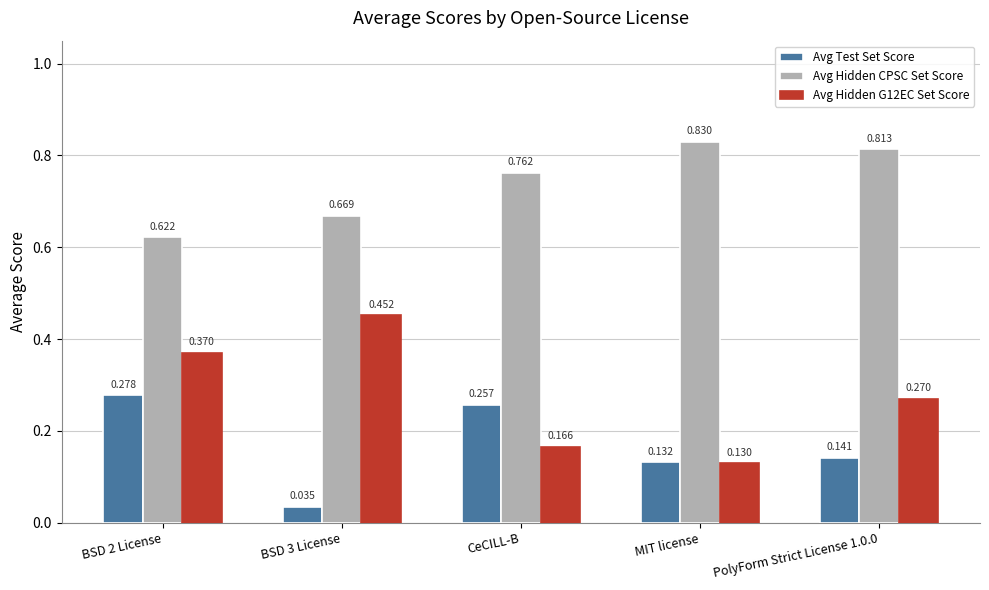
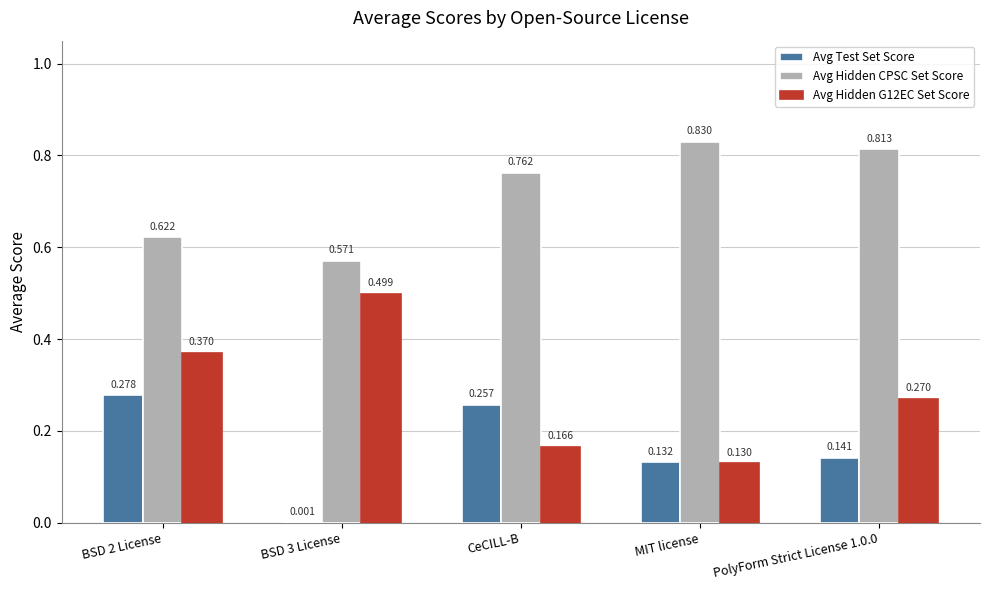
Avg Test Set Score, BSD 3 License: 0.035 -> 0.001
Avg Hidden CPSC Set Score, BSD 3 License: 0.669 -> 0.571
Avg Hidden G12EC Set Score, BSD 3 License: 0.452 -> 0.499
